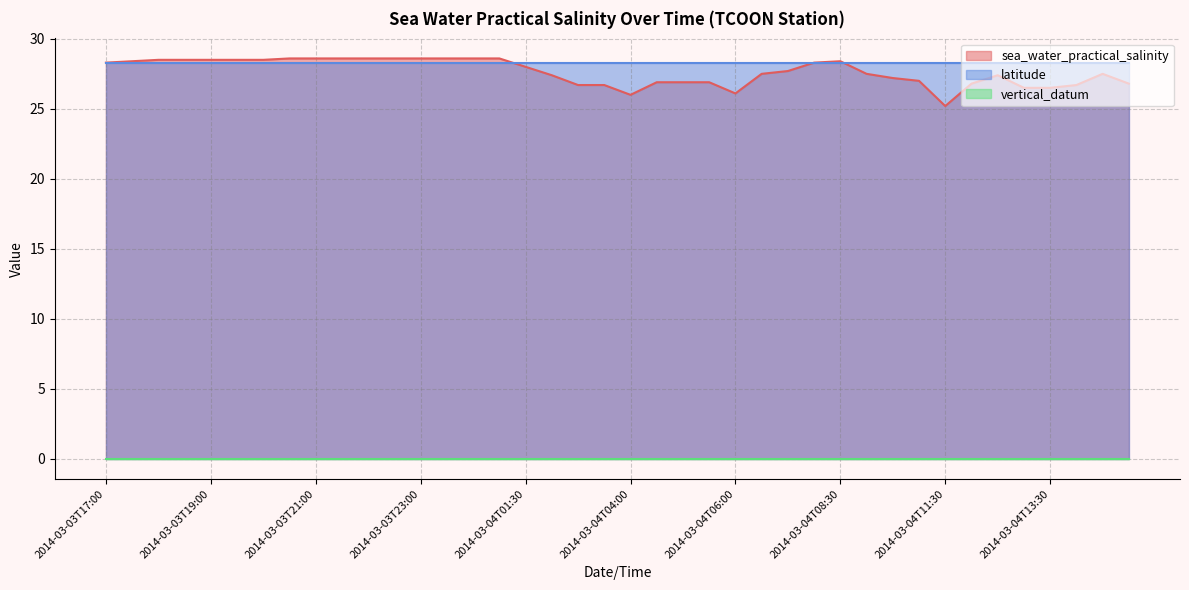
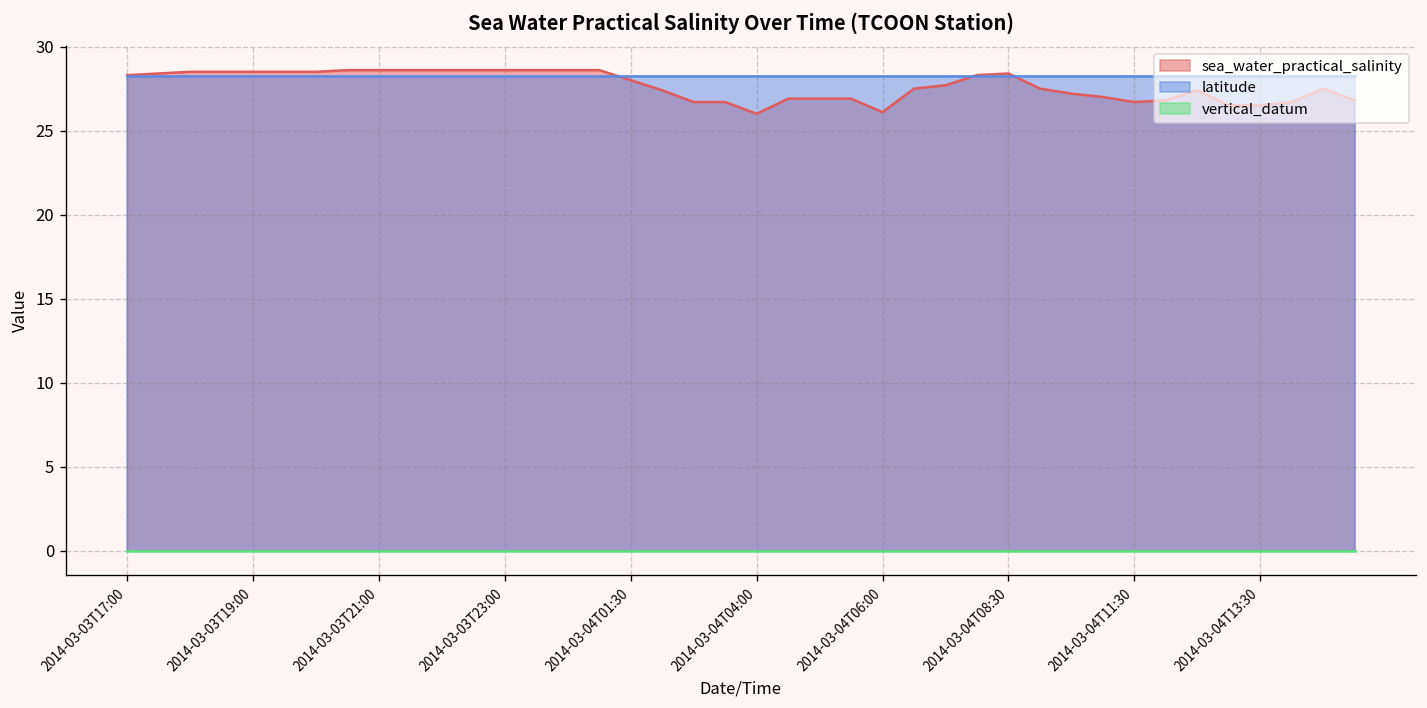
sea_water_practical_salinity, 2014-03-04T11:30: 25.2 -> 26.7
